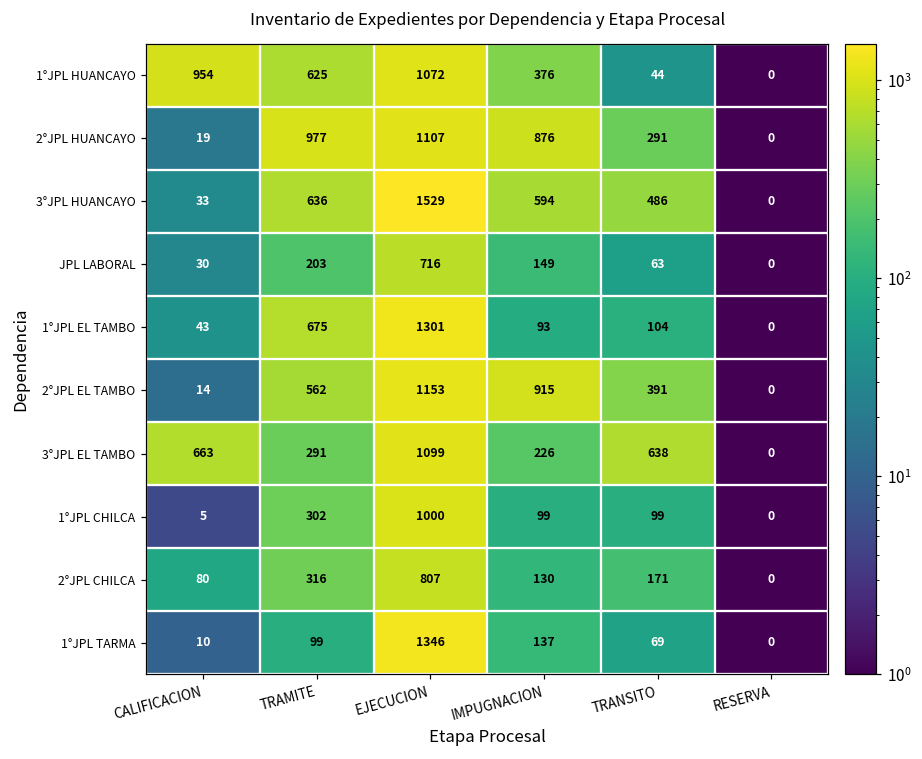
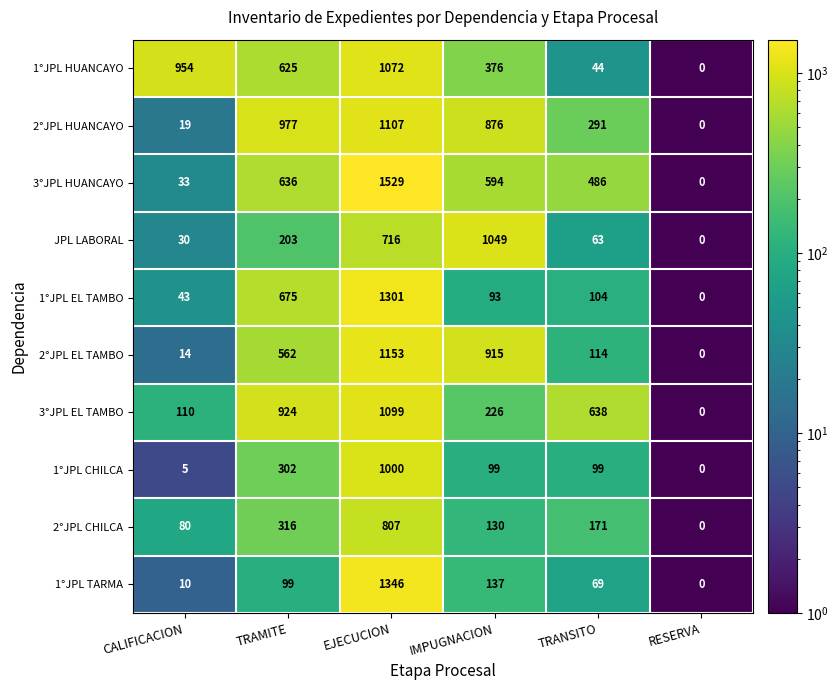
JPL LABORAL, IMPUGNACION: 149 -> 1049
2°JPL EL TAMBO, TRANSITO: 391 -> 114
3°JPL EL TAMBO, CALIFICACION: 663 -> 110
3°JPL EL TAMBO, TRAMITE: 291 -> 924
